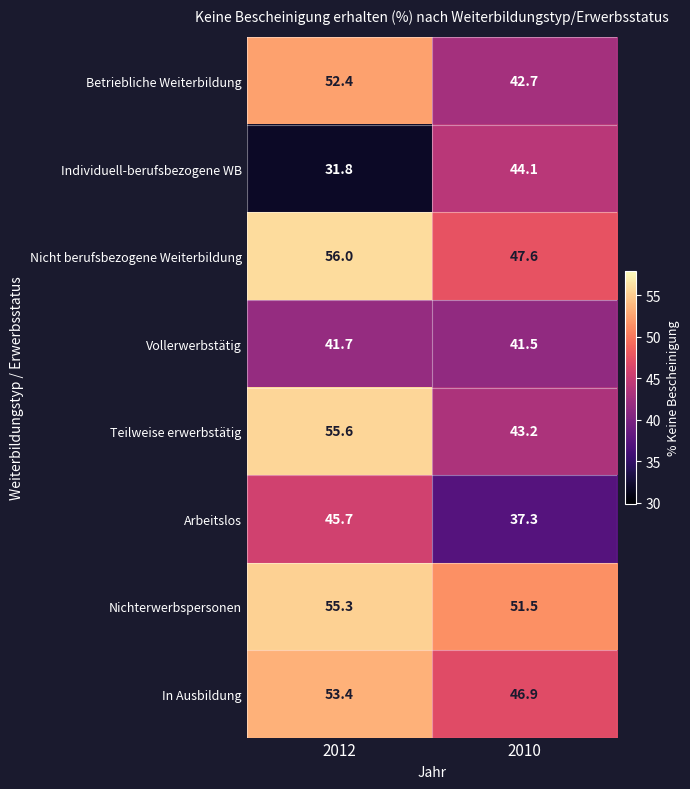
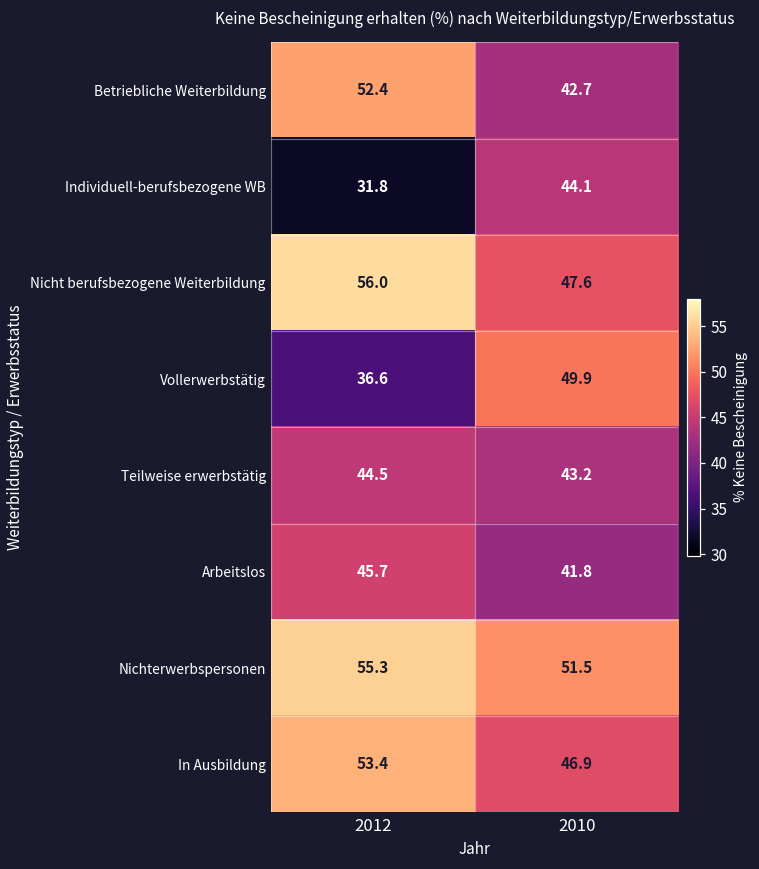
Vollerwerbstätig, 2012: 41.7 -> 36.6
Vollerwerbstätig, 2010: 41.5 -> 49.9
Teilweise erwerbstätig, 2012: 55.6 -> 44.5
Arbeitslos, 2010: 37.3 -> 41.8
